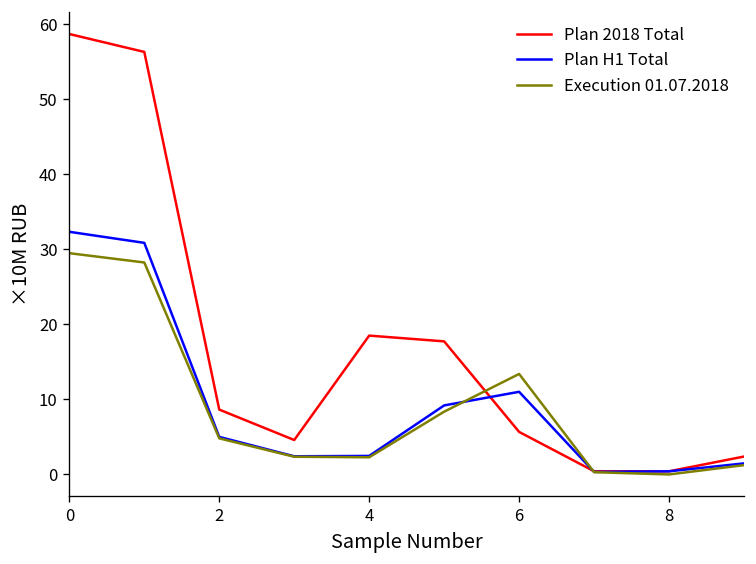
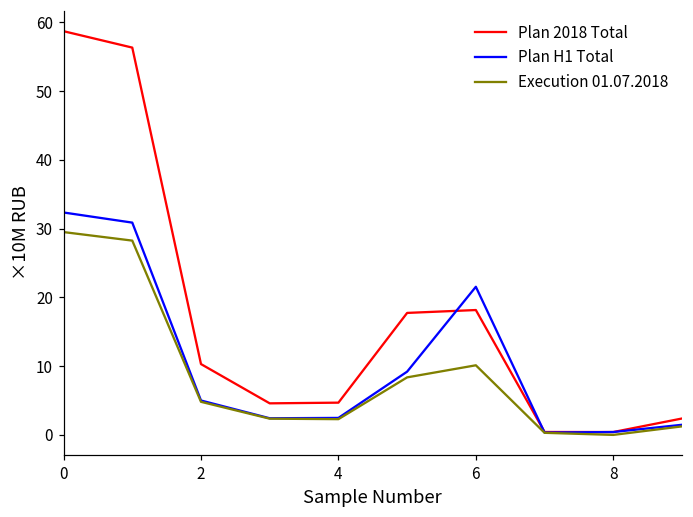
Plan 2018 Total, 2: 9 -> 10
Plan 2018 Total, 4: 19 -> 5
Plan 2018 Total, 6: 6 -> 18
Plan H1 Total, 6: 11 -> 22
Execution 01.07.2018, 6: 13 -> 10
